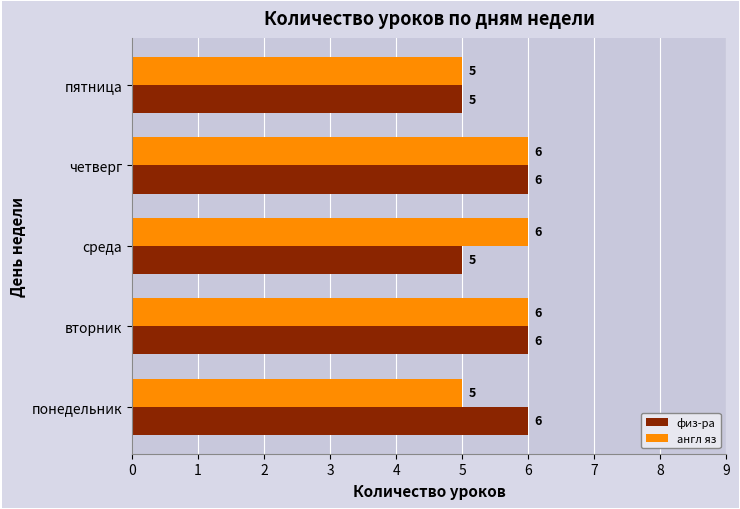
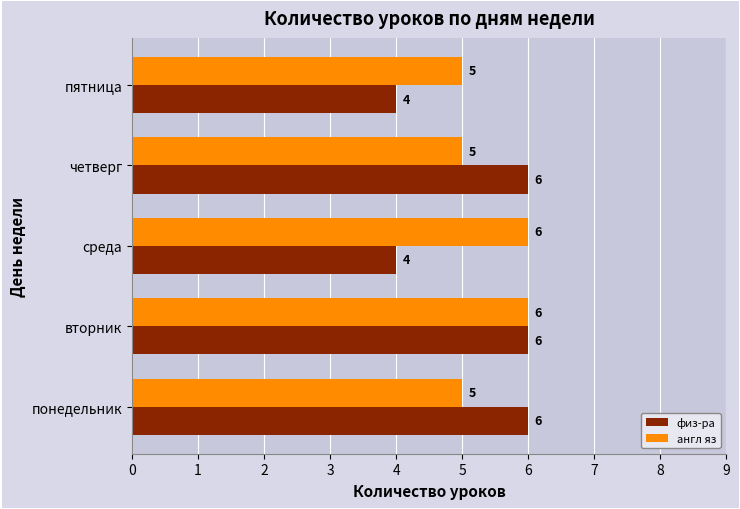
физ-ра, пятница: 5 -> 4
англ яз, четверг: 6 -> 5
физ-ра, среда: 5 -> 4
